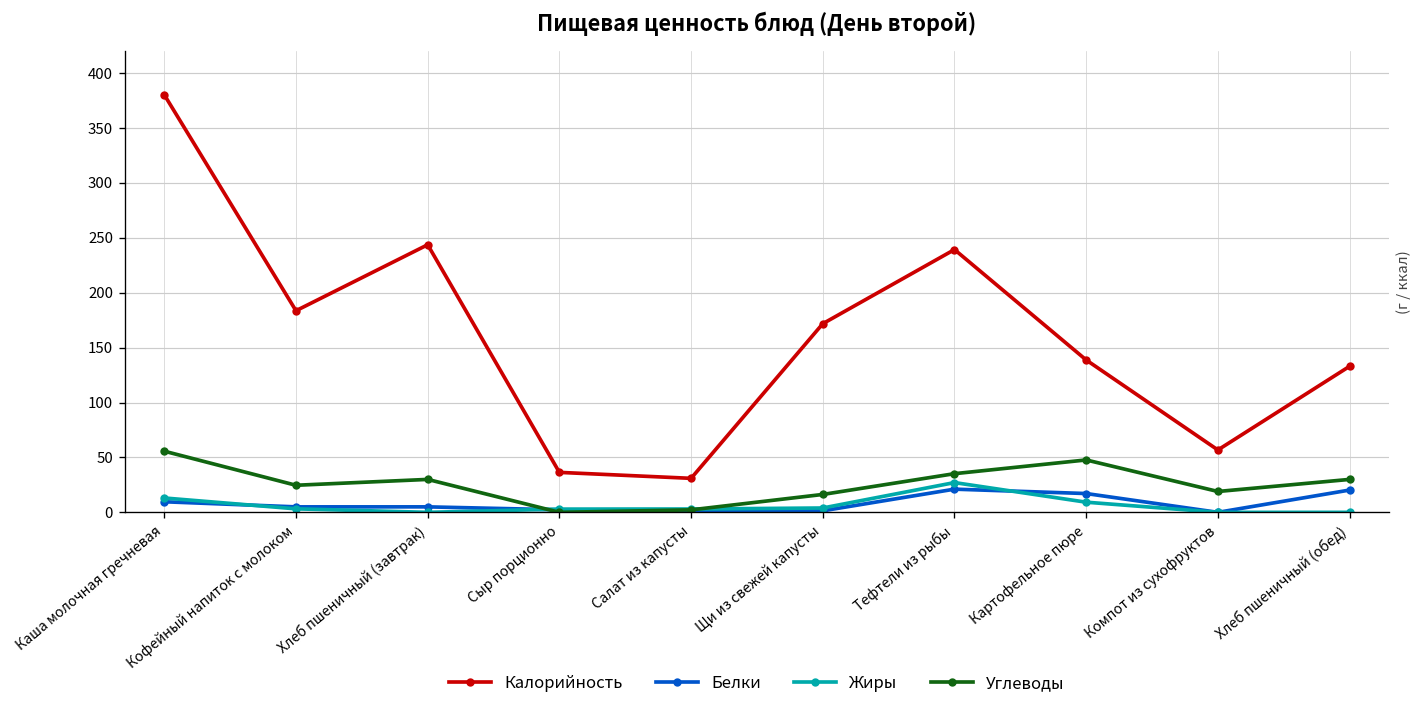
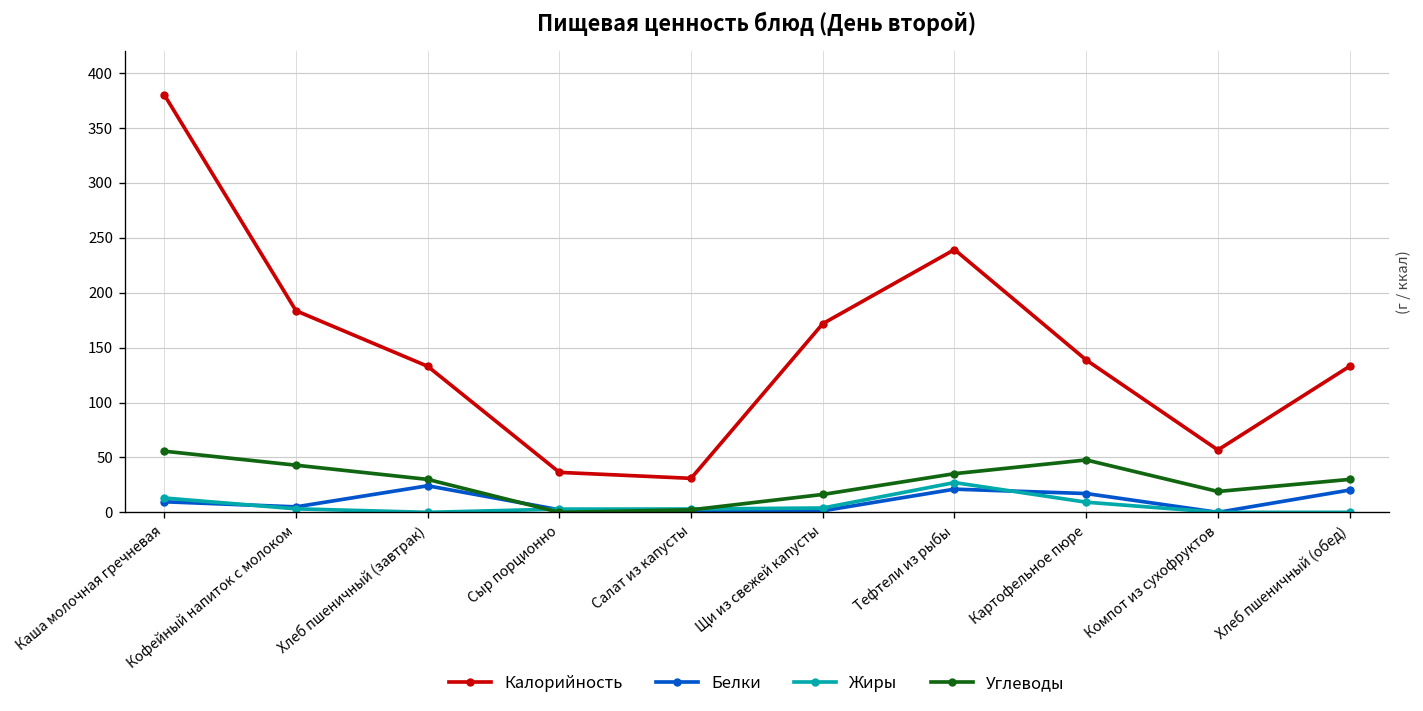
Углеводы, Кофейный напиток с молоком: 20 -> 40
Калорийность, Хлеб пшеничный (завтрак): 240 -> 130
Белки, Хлеб пшеничный (завтрак): 10 -> 20
